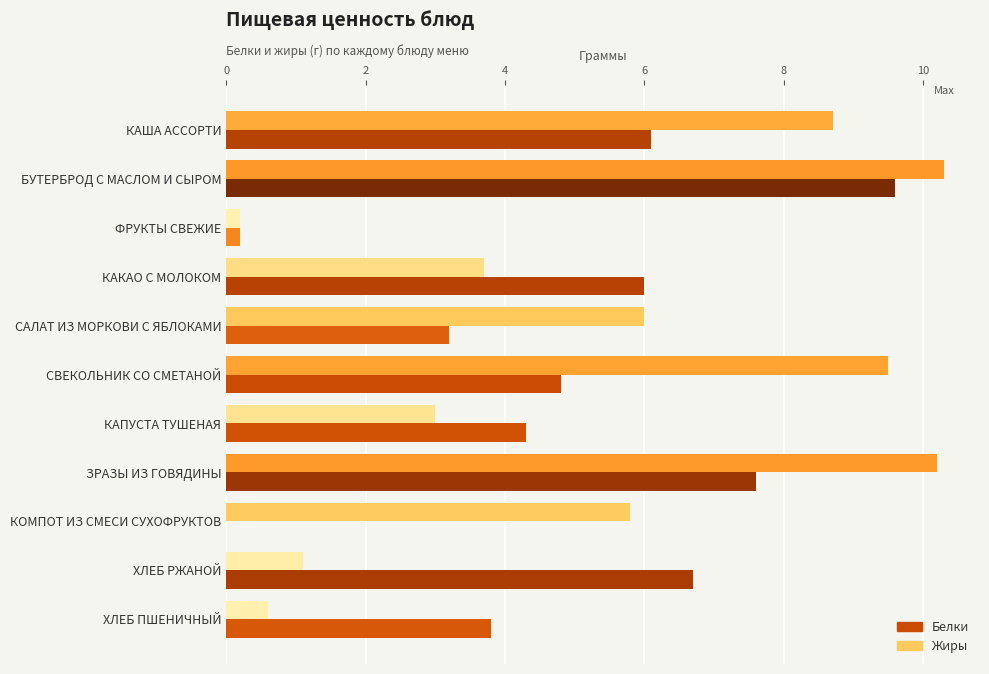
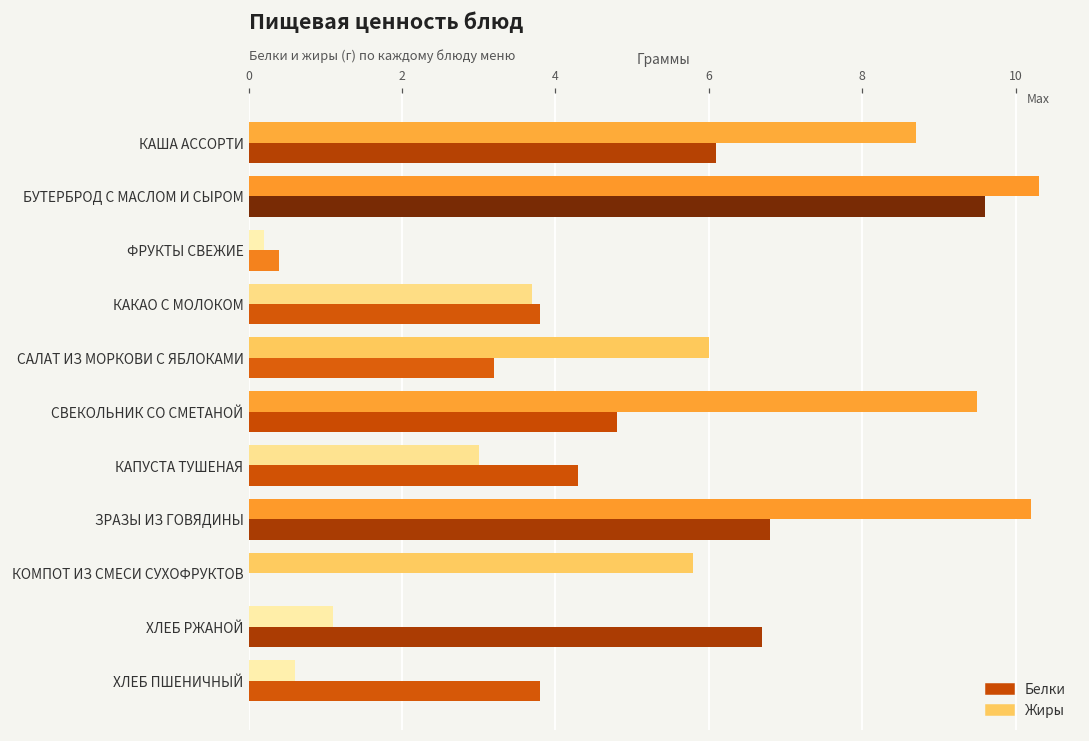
Белки, ФРУКТЫ СВЕЖИЕ: 0.2 -> 0.4
Белки, КАКАО С МОЛОКОМ: 6.0 -> 3.8
Белки, ЗРАЗЫ ИЗ ГОВЯДИНЫ: 7.6 -> 6.8
